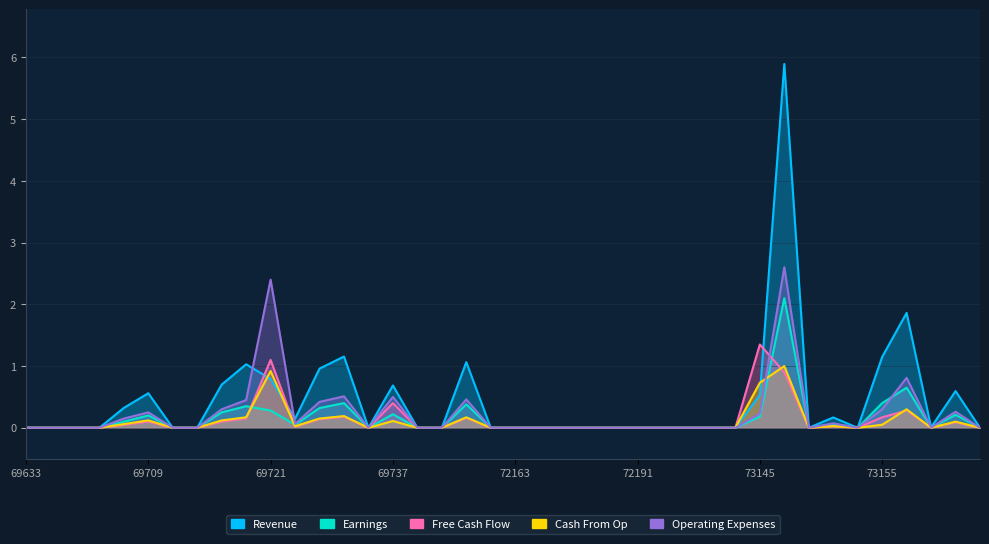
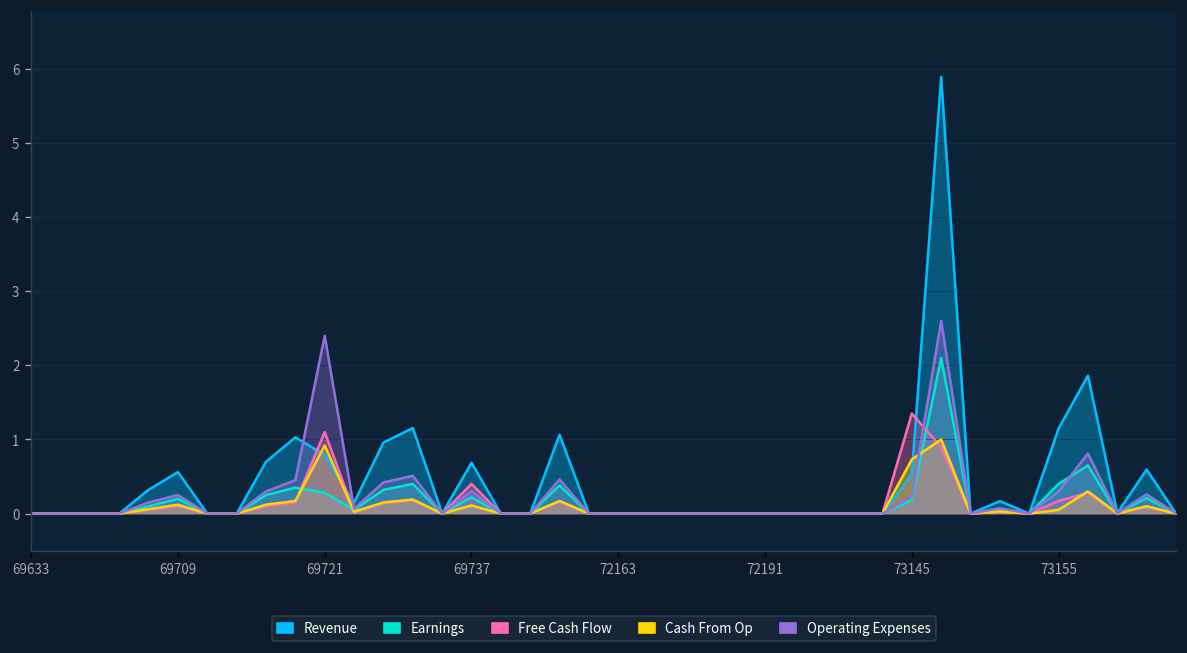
Operating Expenses, 69737: 0.5 -> 0.3
